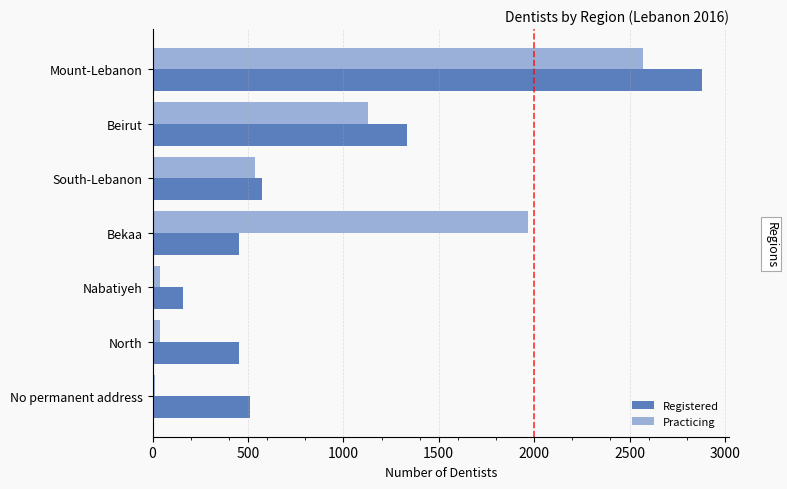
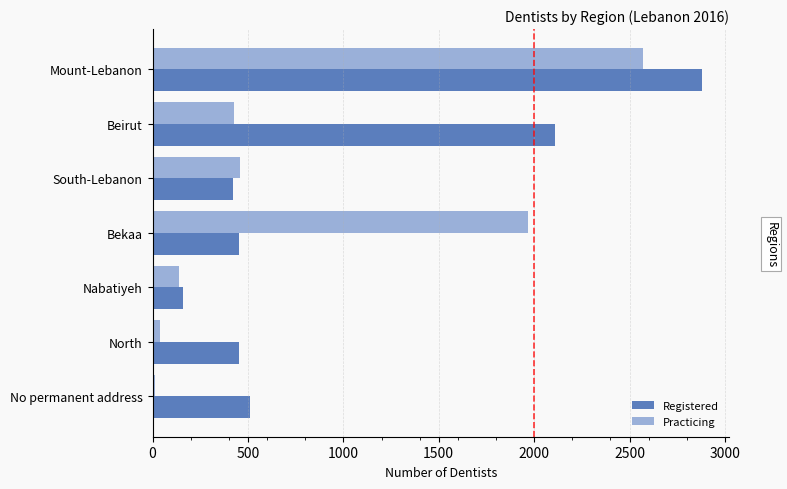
Practicing, Beirut: 1130 -> 430
Registered, Beirut: 1340 -> 2110
Practicing, South-Lebanon: 540 -> 460
Registered, South-Lebanon: 570 -> 420
Practicing, Nabatiyeh: 40 -> 140
